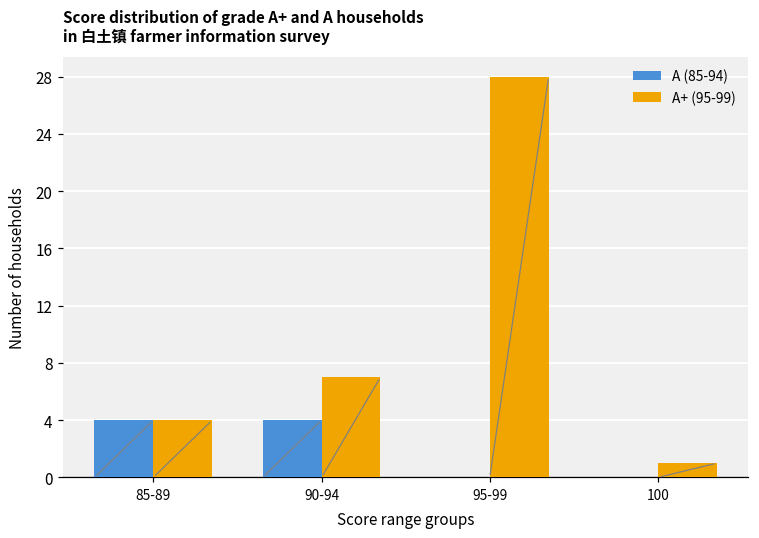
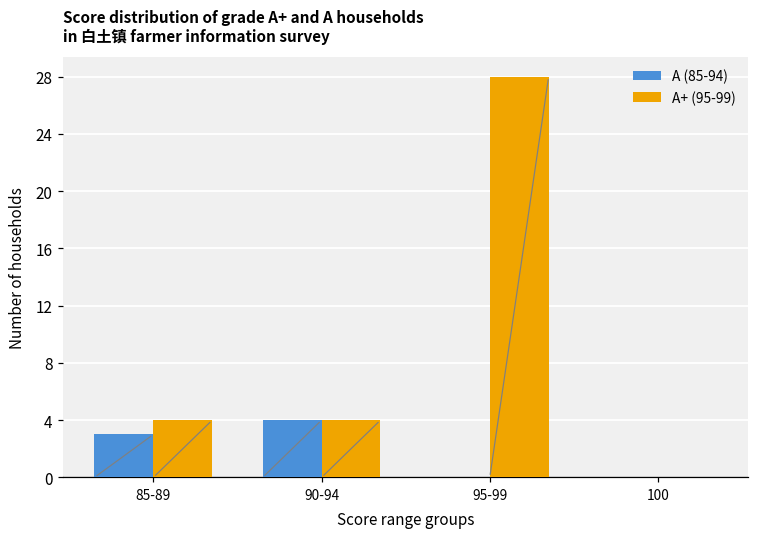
A (85-94), 85-89: 4 -> 3
A+ (95-99), 90-94: 7 -> 4
A+ (95-99), 100: 1 -> 0
